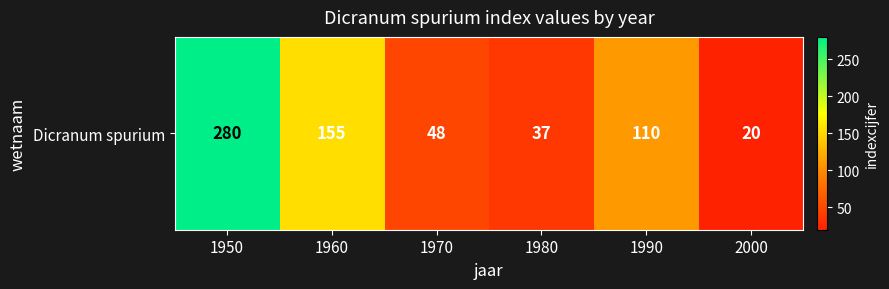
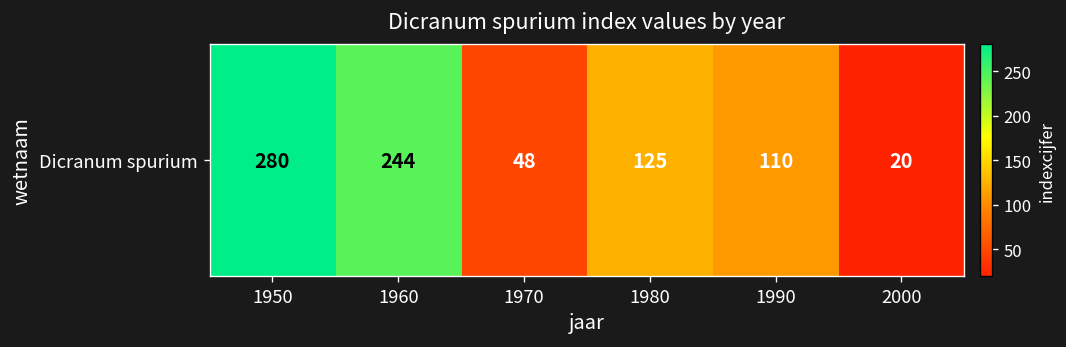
Dicranum spurium, 1960: 155 -> 244
Dicranum spurium, 1980: 37 -> 125
